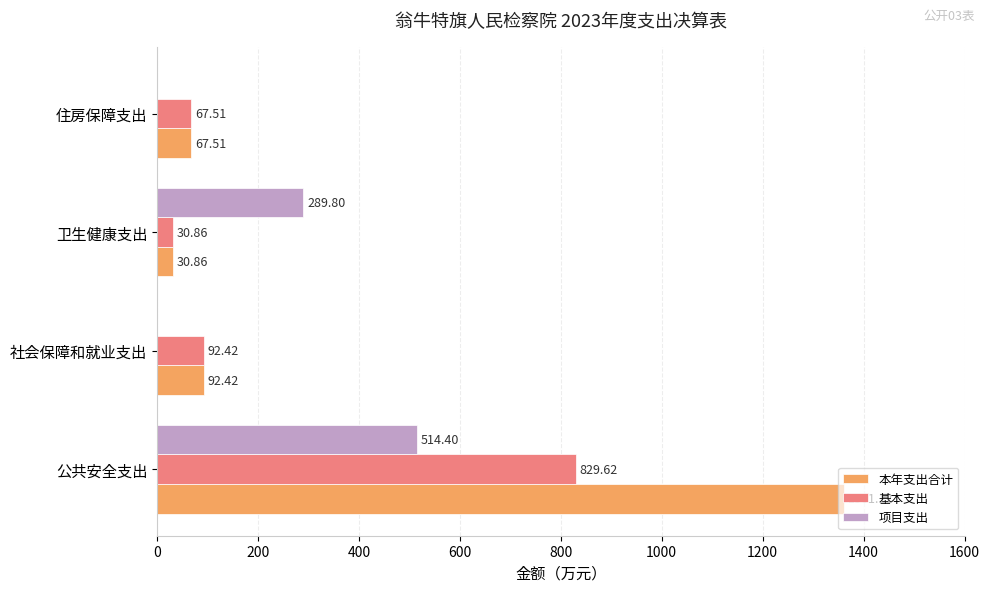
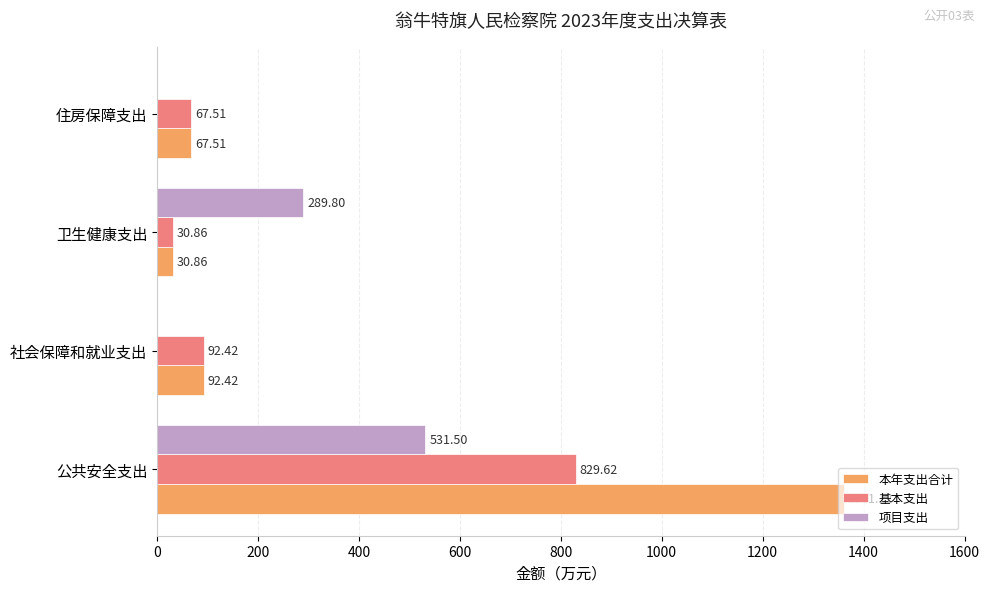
项目支出, 公共安全支出: 514.40 -> 531.50
